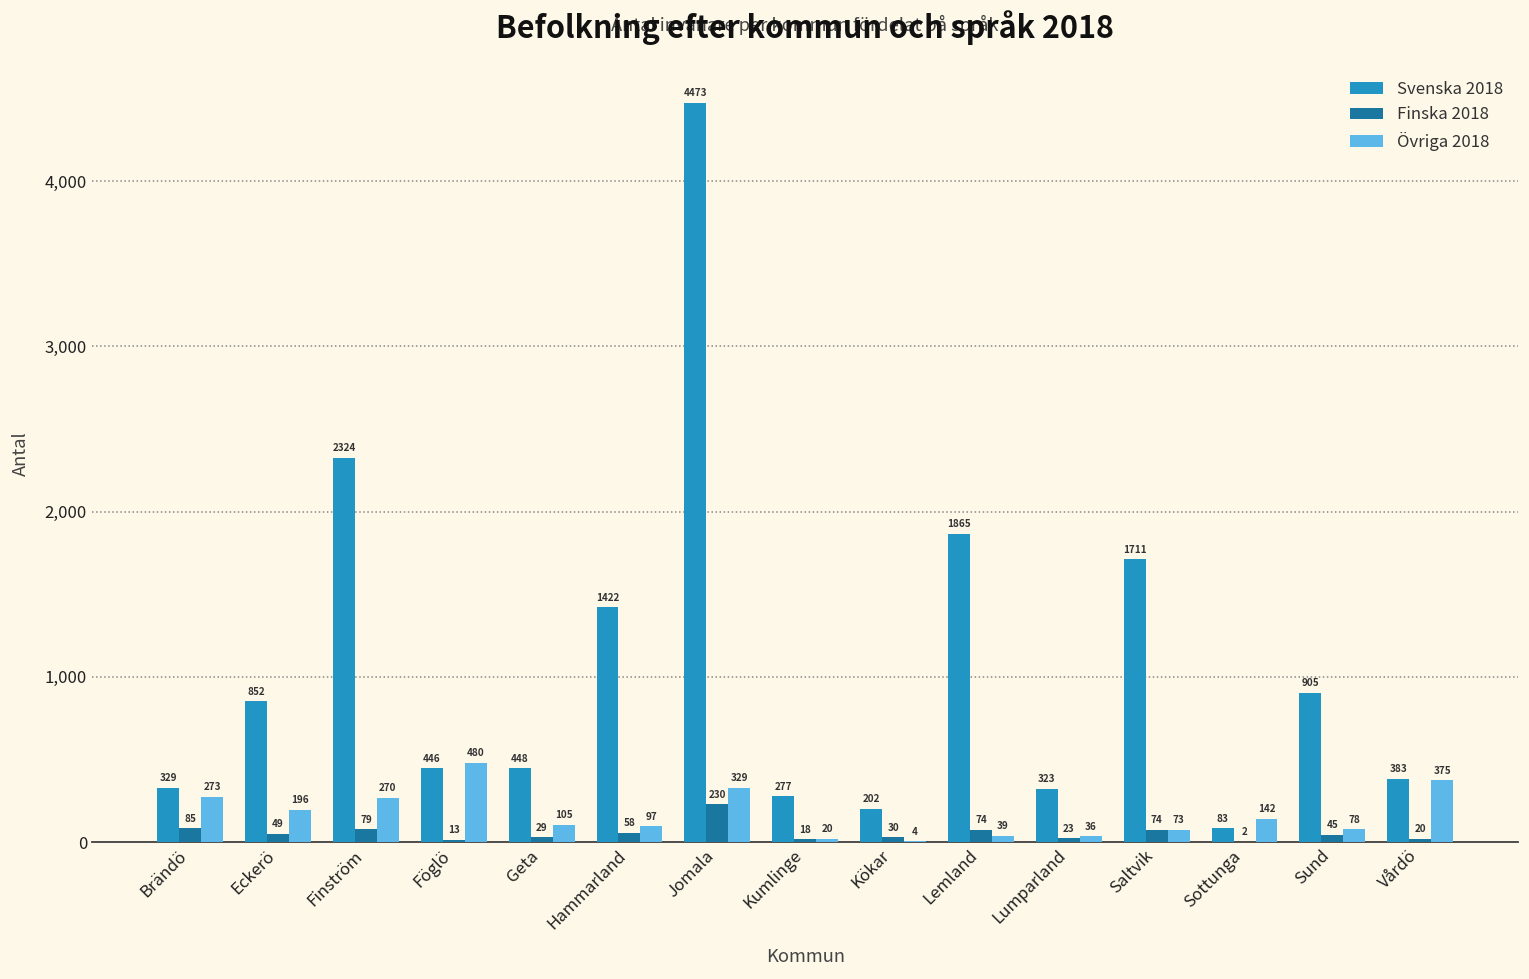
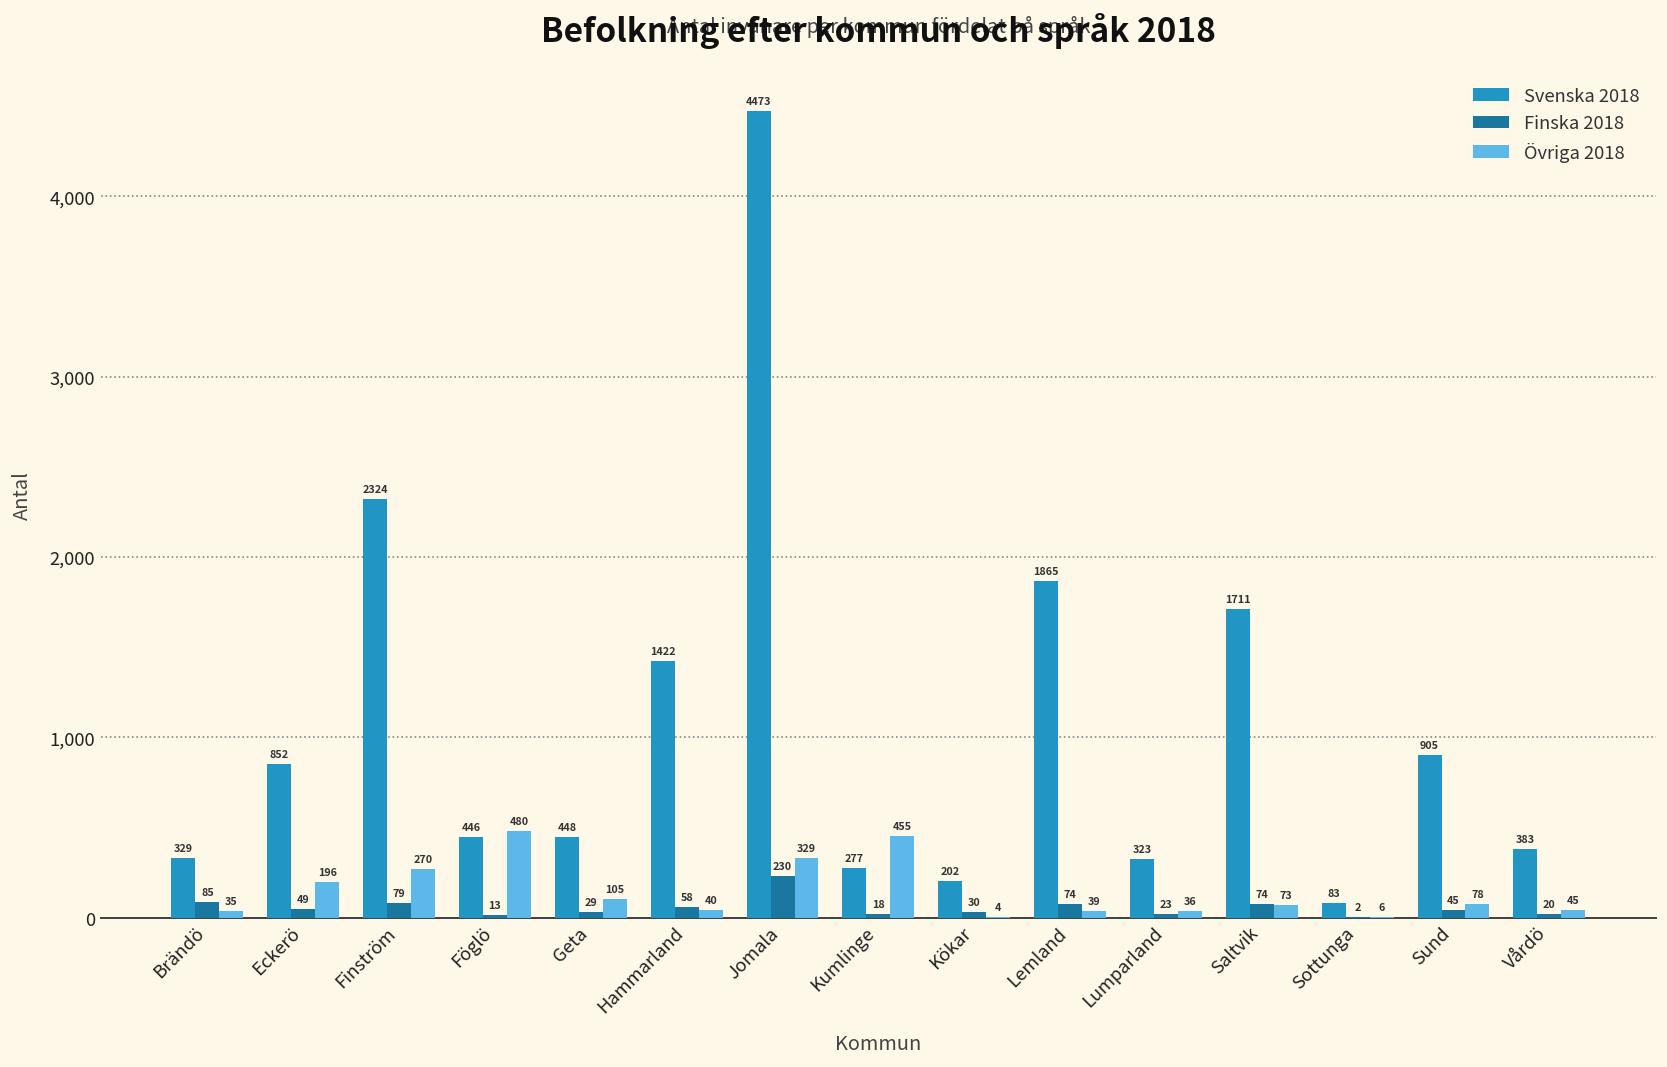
Övriga 2018, Brändö: 273 -> 35
Övriga 2018, Hammarland: 97 -> 40
Övriga 2018, Kumlinge: 20 -> 455
Övriga 2018, Sottunga: 142 -> 6
Övriga 2018, Vårdö: 375 -> 45
